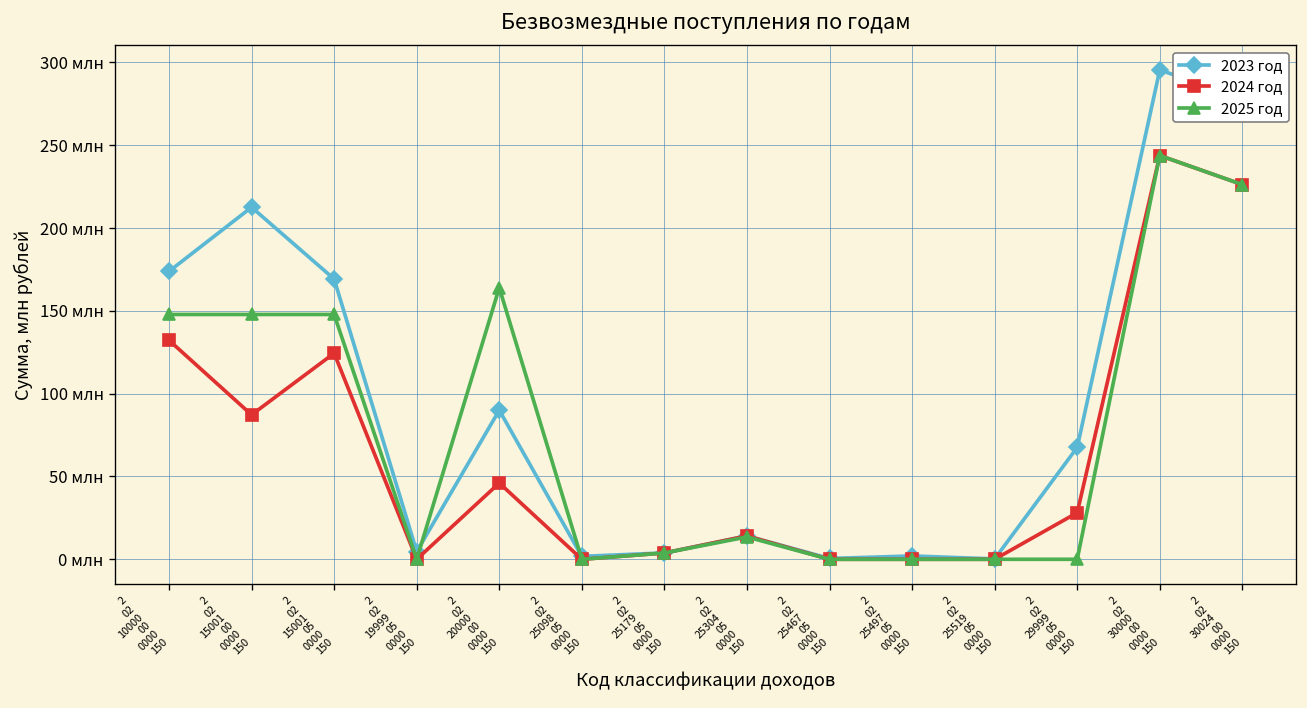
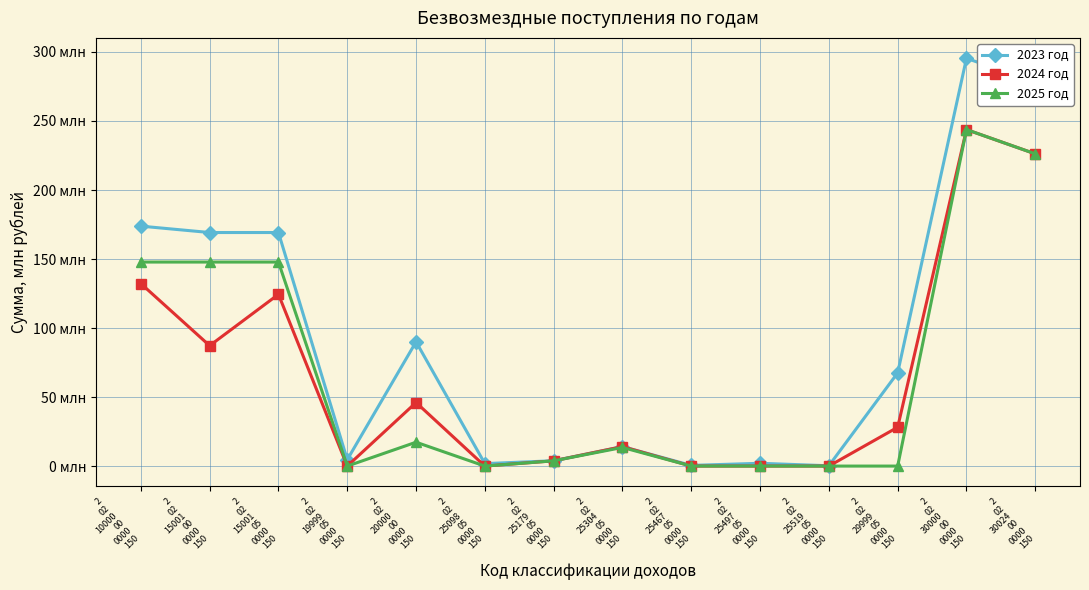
2023 год, 2 02 15001 00 0000 150: 213 млн -> 169 млн
2025 год, 2 02 20000 00 0000 150: 164 млн -> 17 млн
